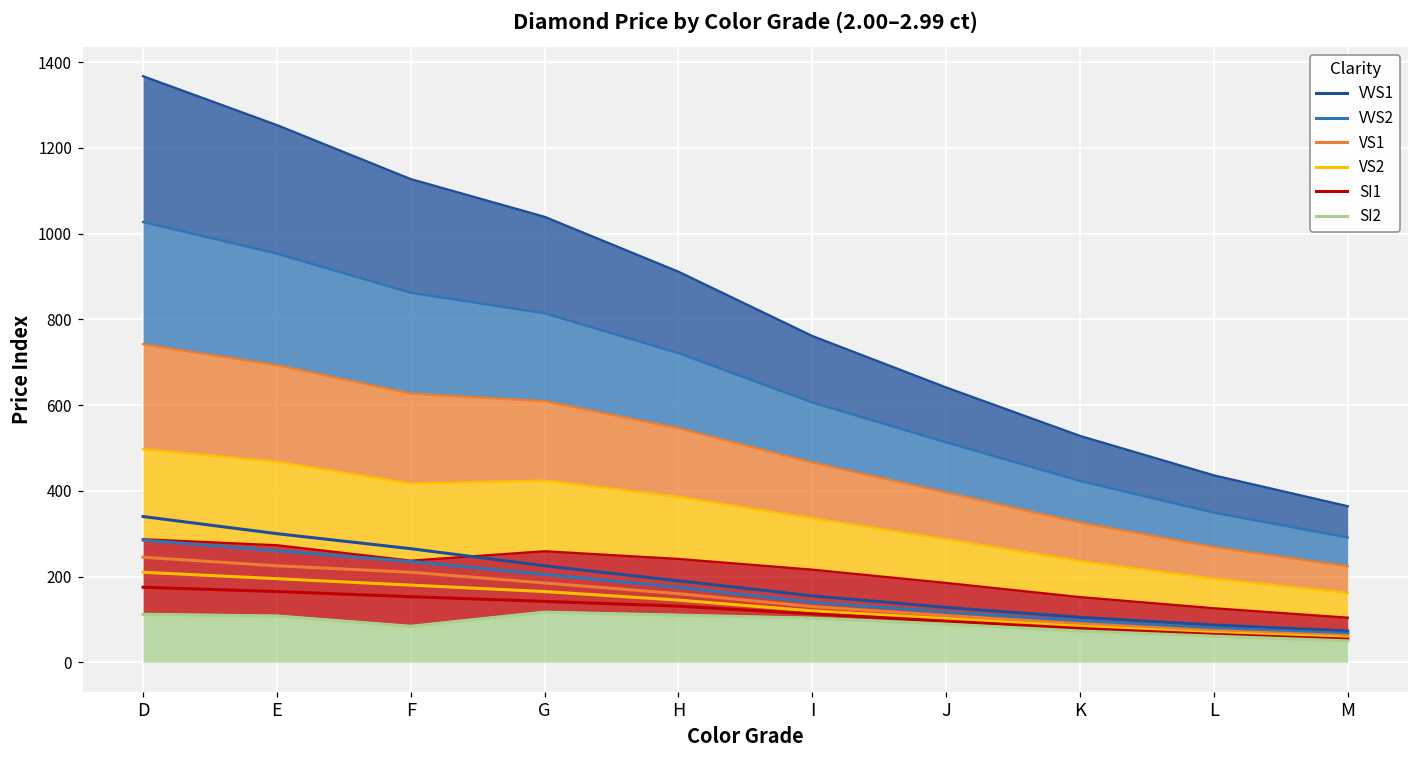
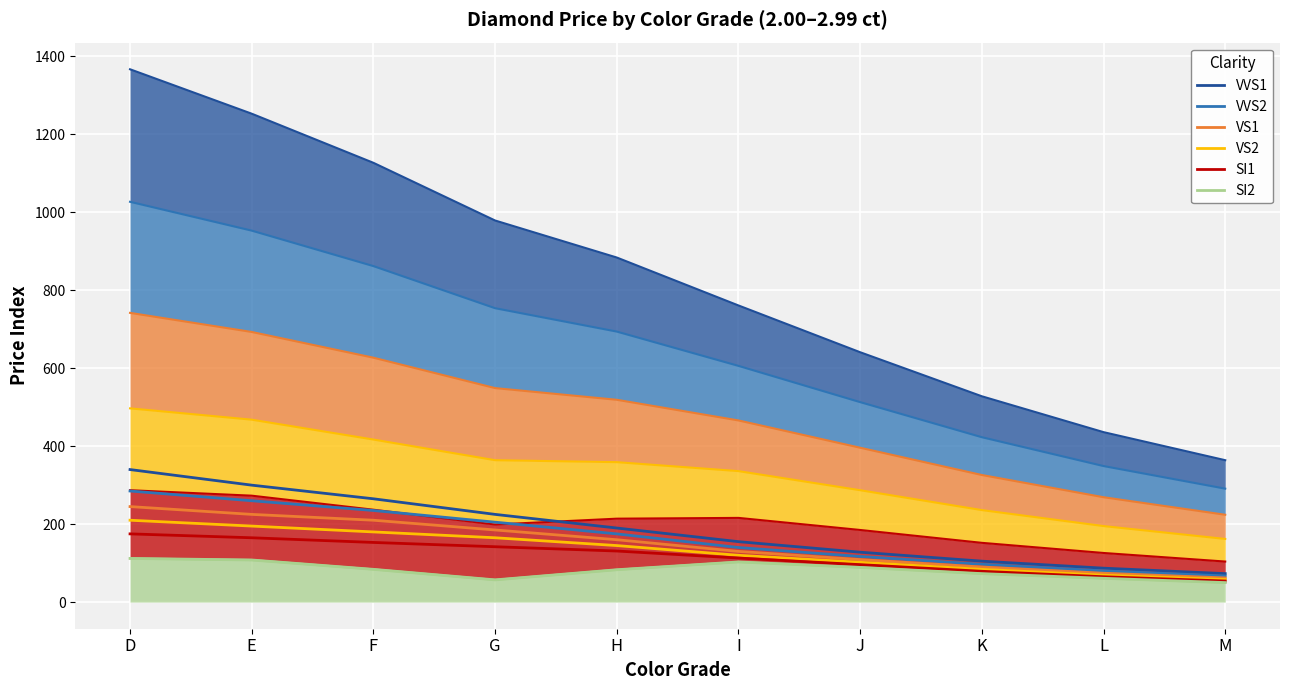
SI2, G: 120 -> 60
SI2, H: 110 -> 80
